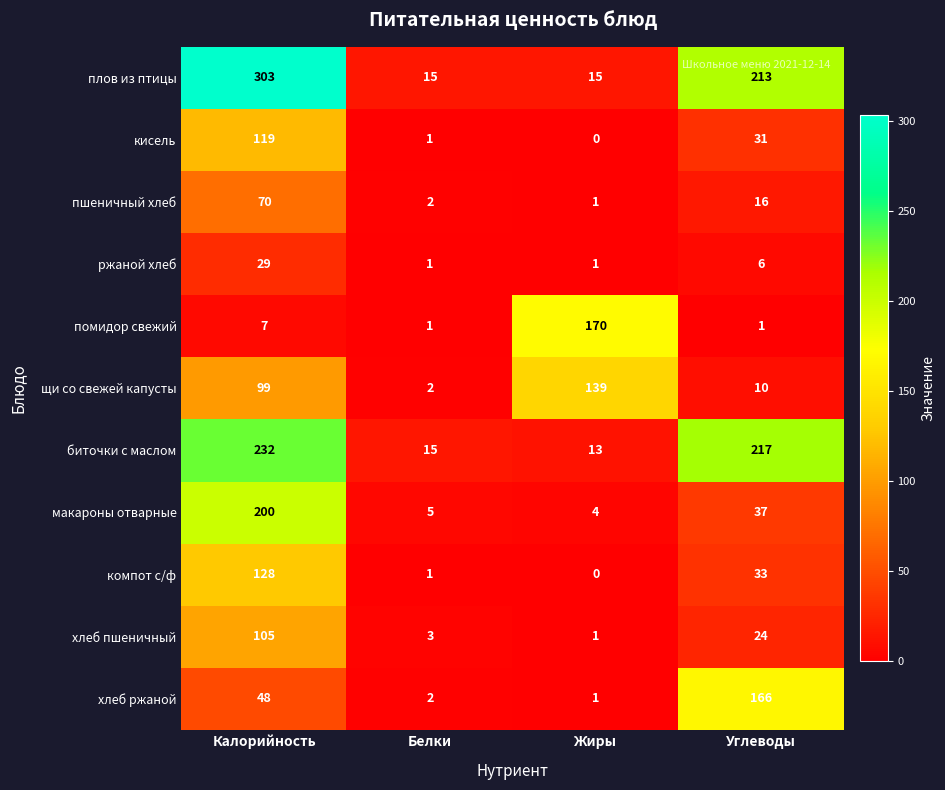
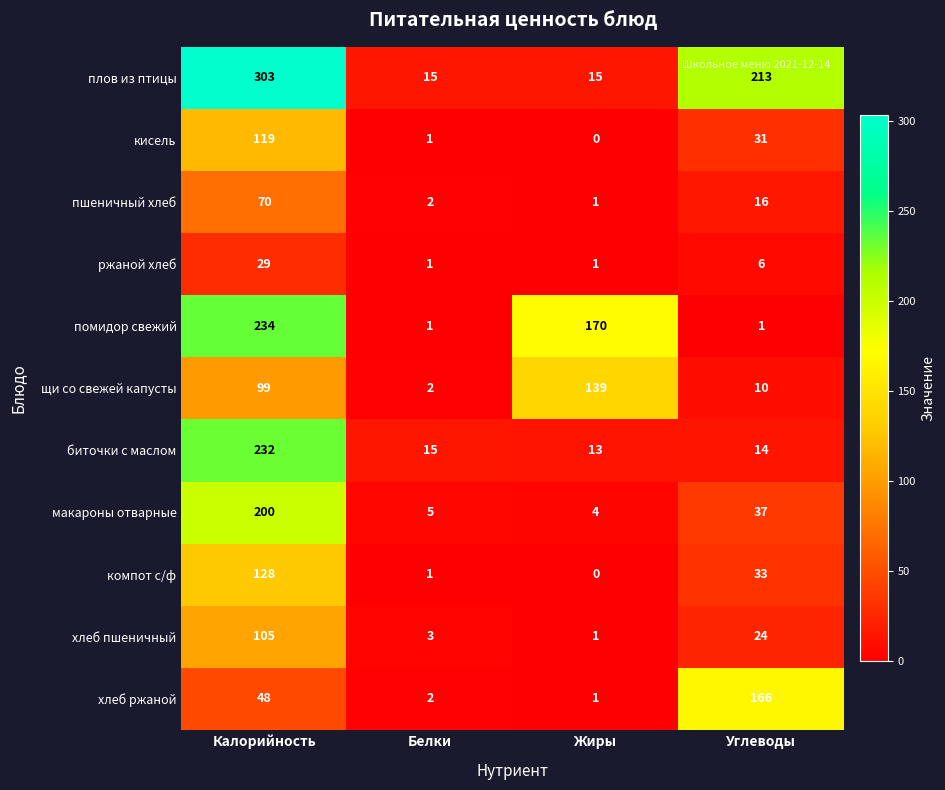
помидор свежий, Калорийность: 7 -> 234
биточки с маслом, Углеводы: 217 -> 14
